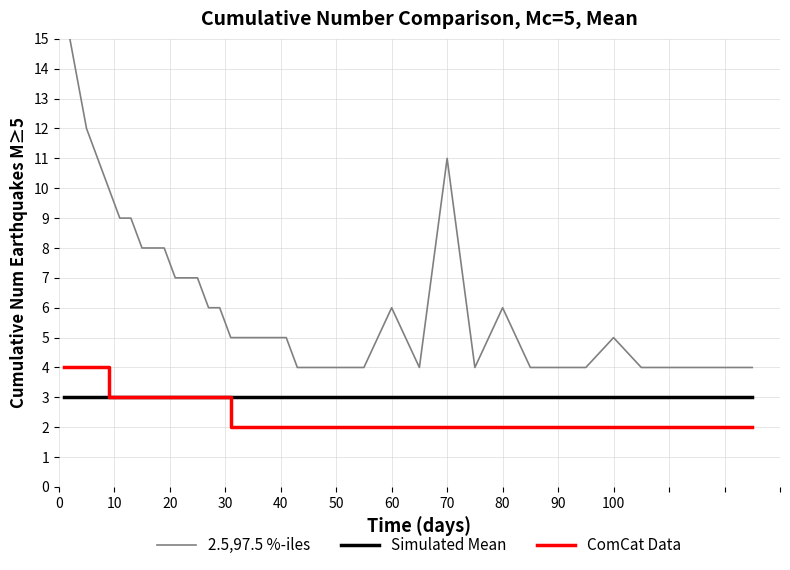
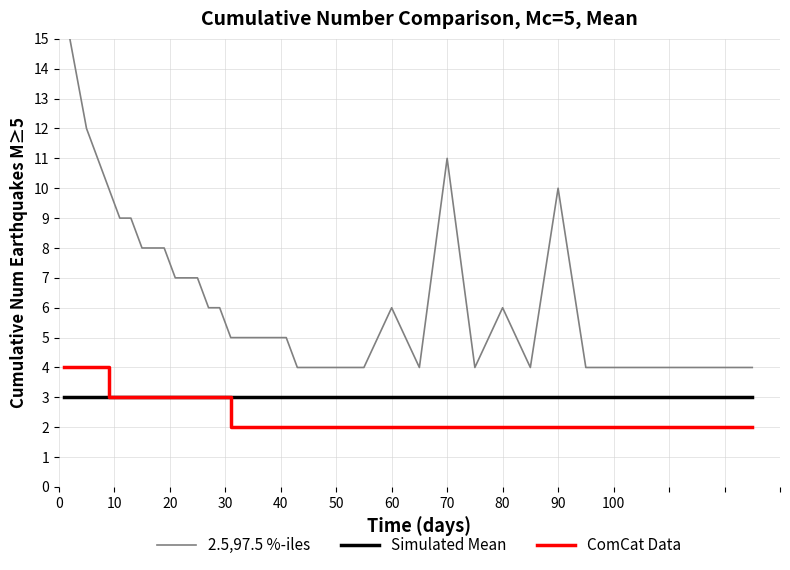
2.5,97.5 %-iles, 90: 4 -> 10
2.5,97.5 %-iles, 100: 5 -> 4
